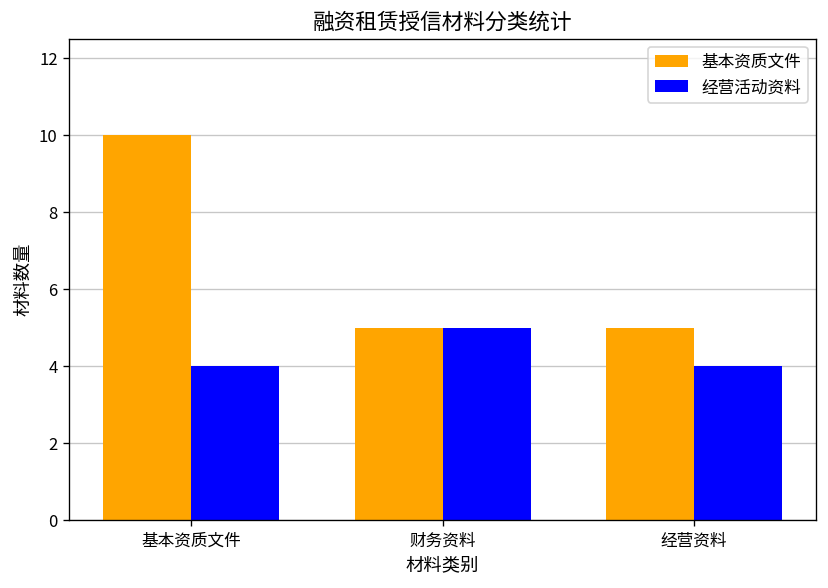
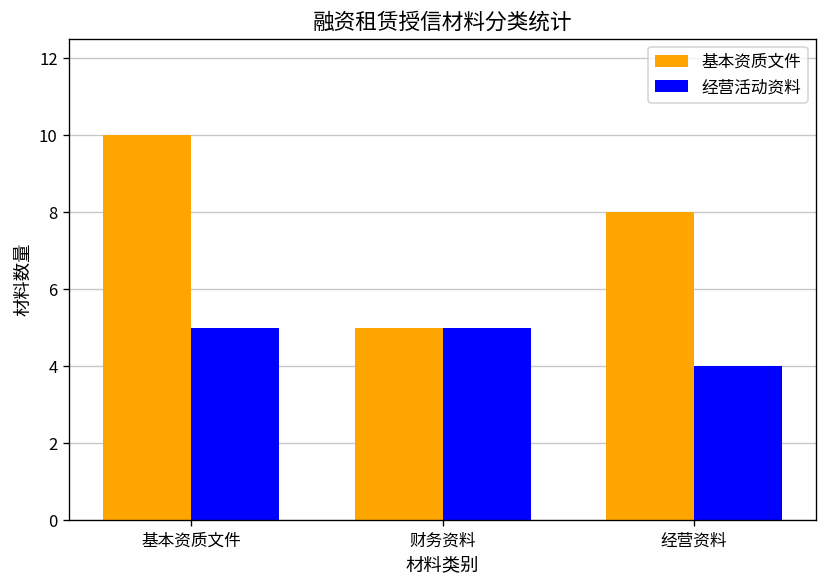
经营活动资料, 基本资质文件: 4 -> 5
基本资质文件, 经营资料: 5 -> 8
